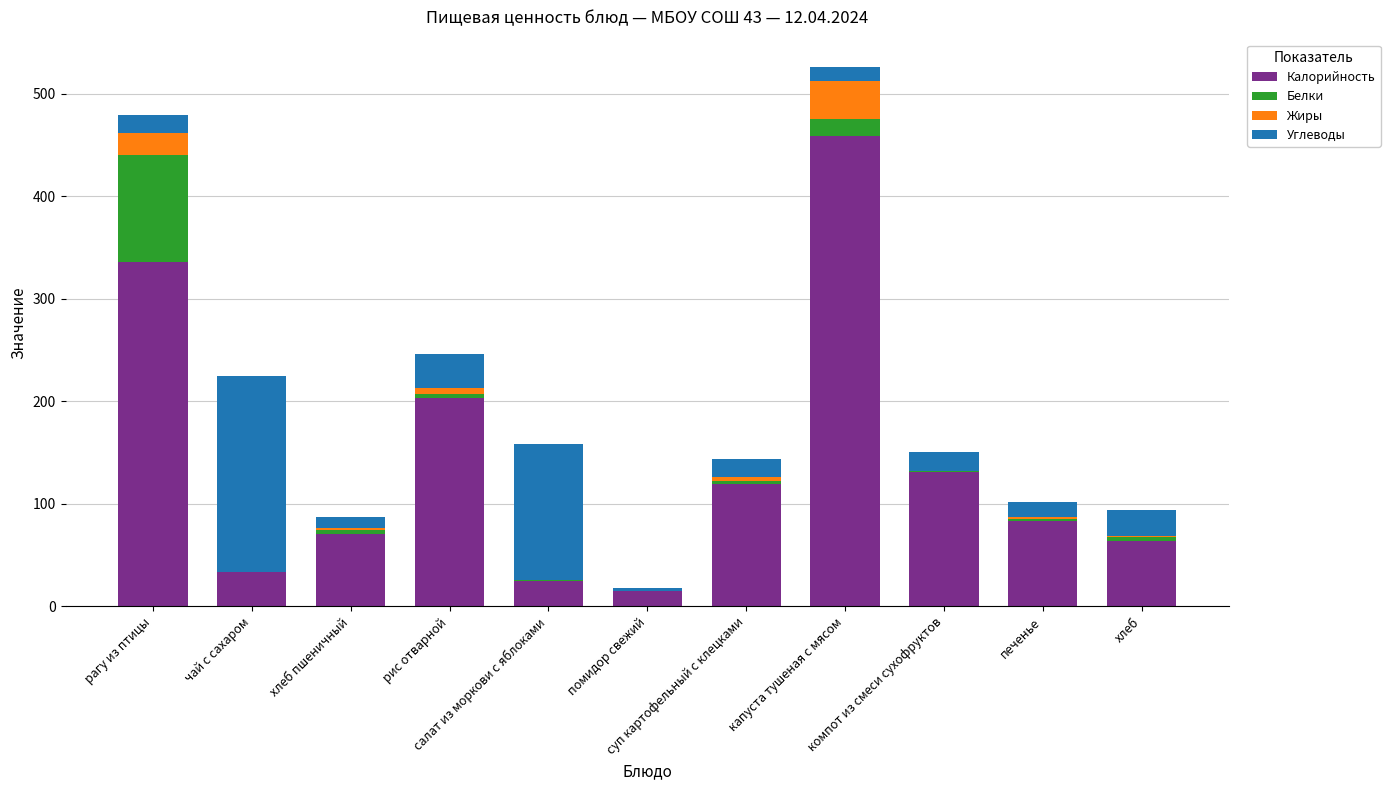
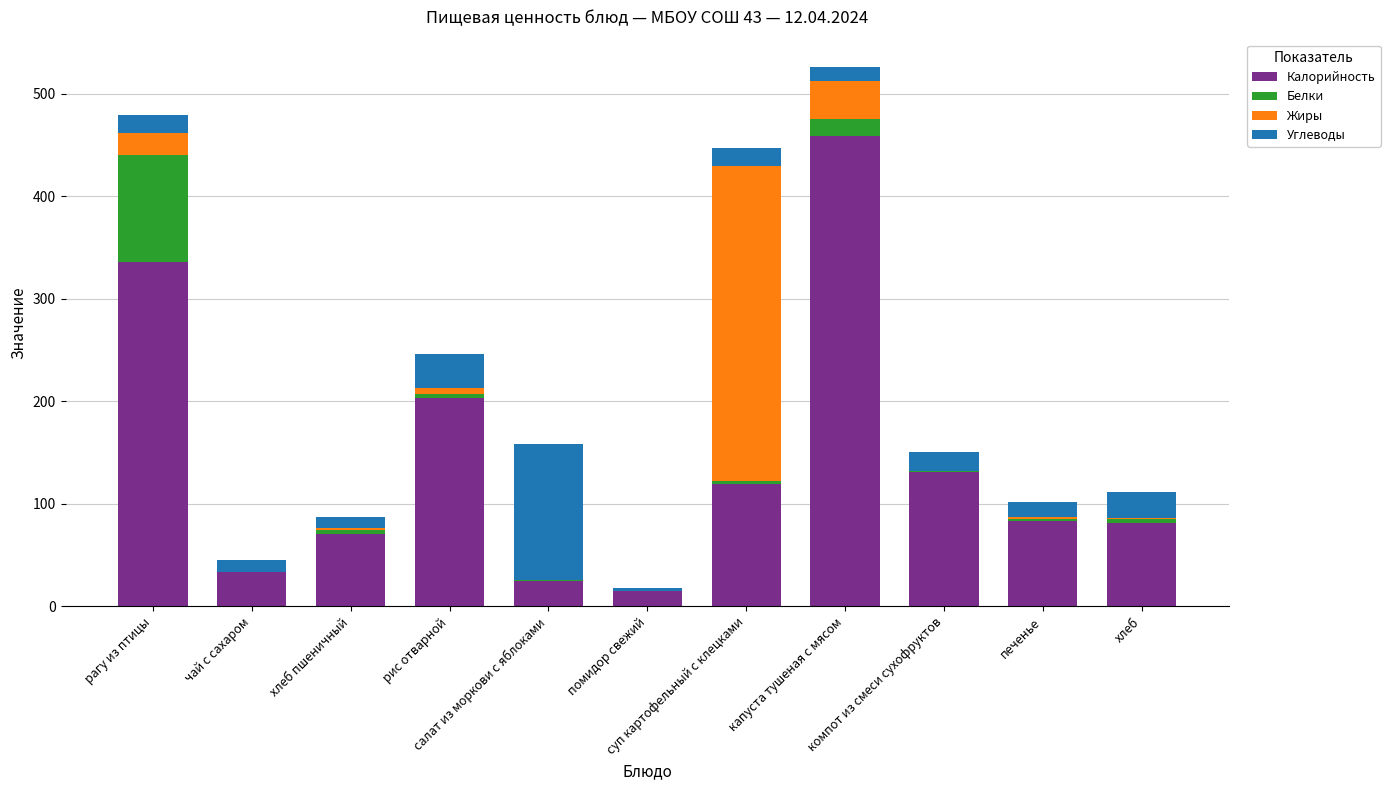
Углеводы, чай с сахаром: 191 -> 12
Жиры, суп картофельный с клецками: 4 -> 308
Калорийность, хлеб: 64 -> 82
